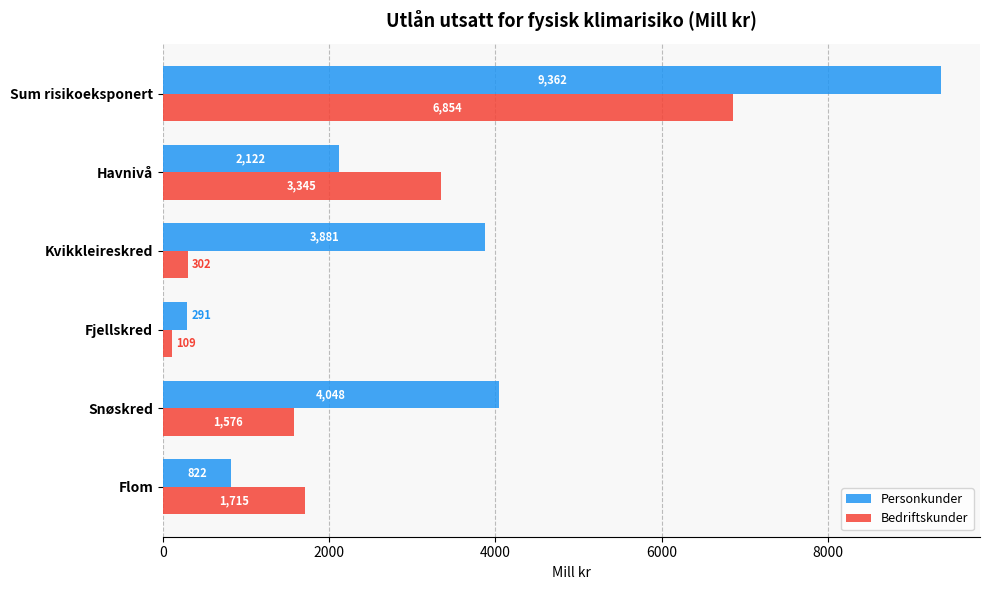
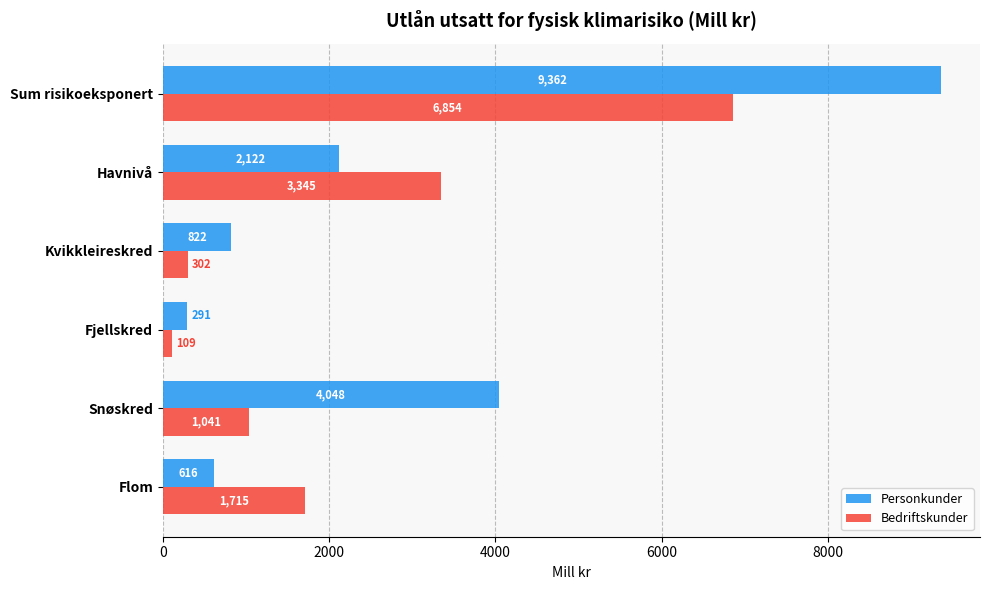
Personkunder, Kvikkleireskred: 3,881 -> 822
Bedriftskunder, Snøskred: 1,576 -> 1,041
Personkunder, Flom: 822 -> 616
